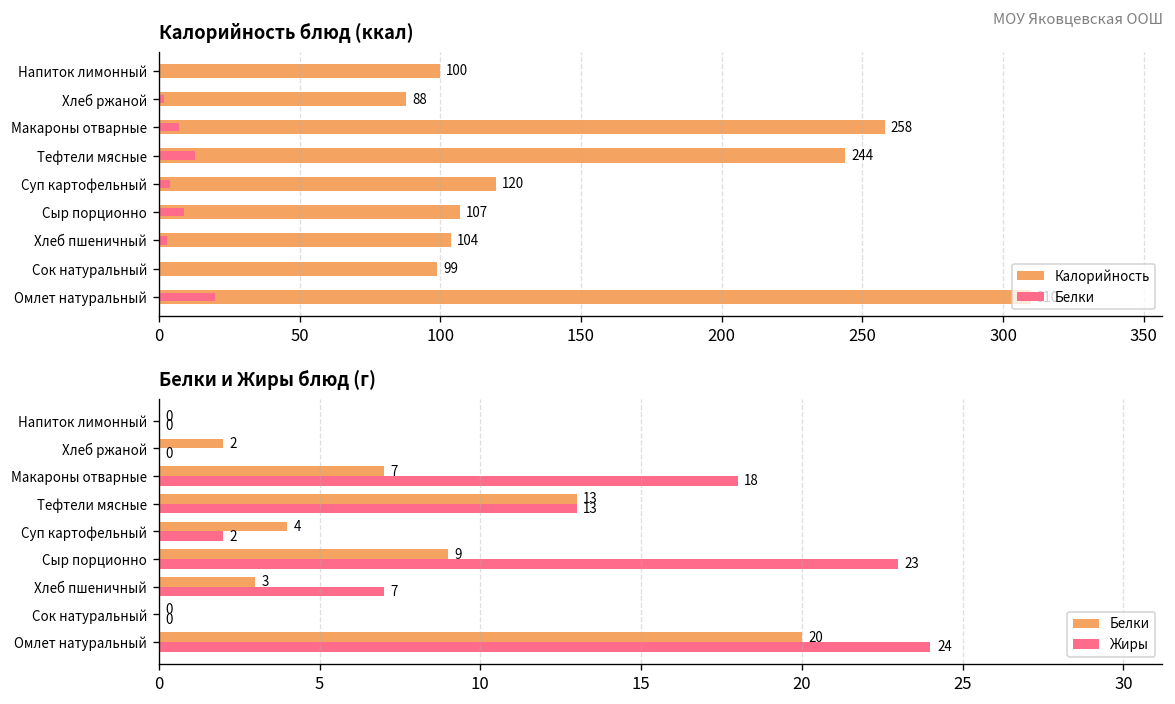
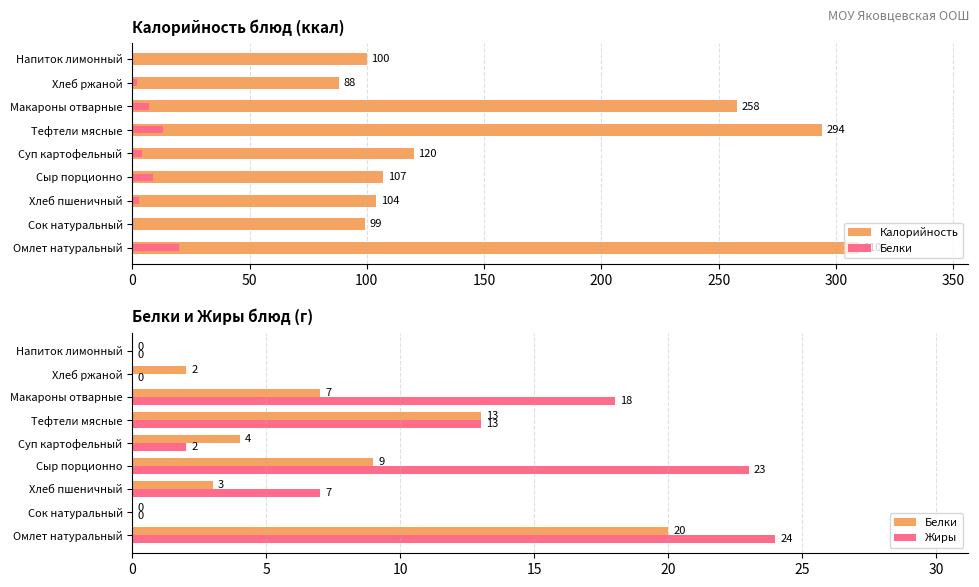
Калорийность блюд (ккал), Калорийность, Тефтели мясные: 244 -> 294
